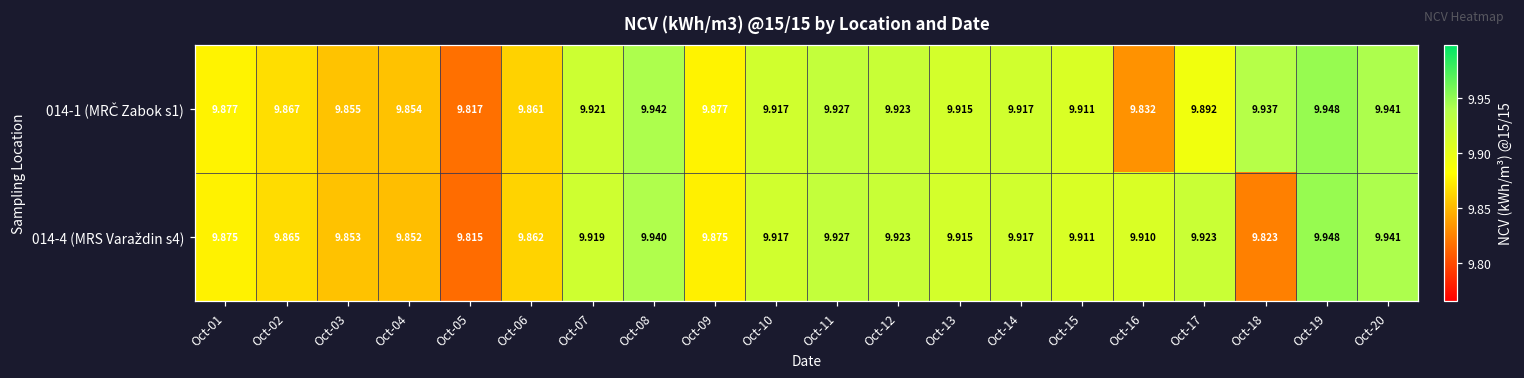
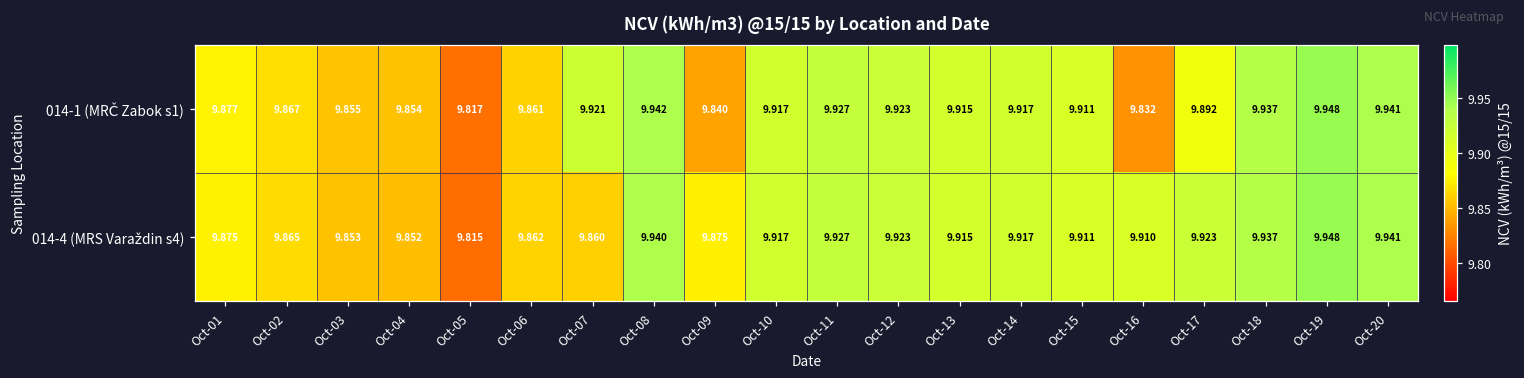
014-1 (MRČ Zabok s1), Oct-09: 9.877 -> 9.840
014-4 (MRS Varaždin s4), Oct-07: 9.919 -> 9.860
014-4 (MRS Varaždin s4), Oct-18: 9.823 -> 9.937
